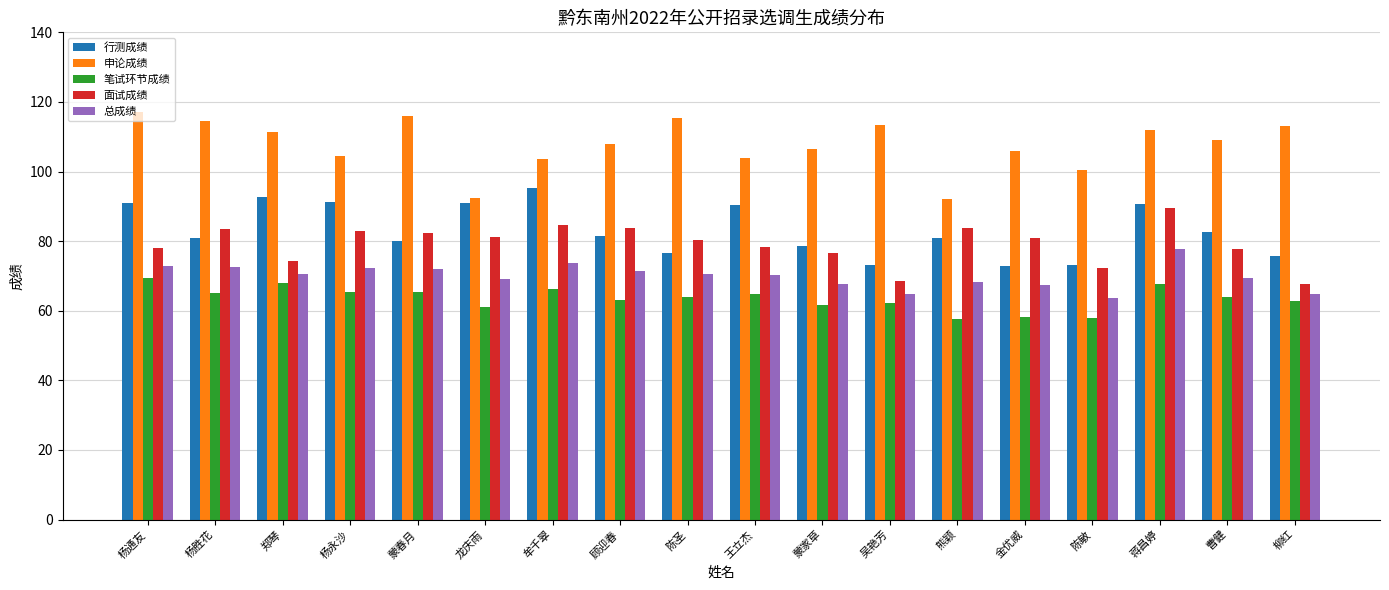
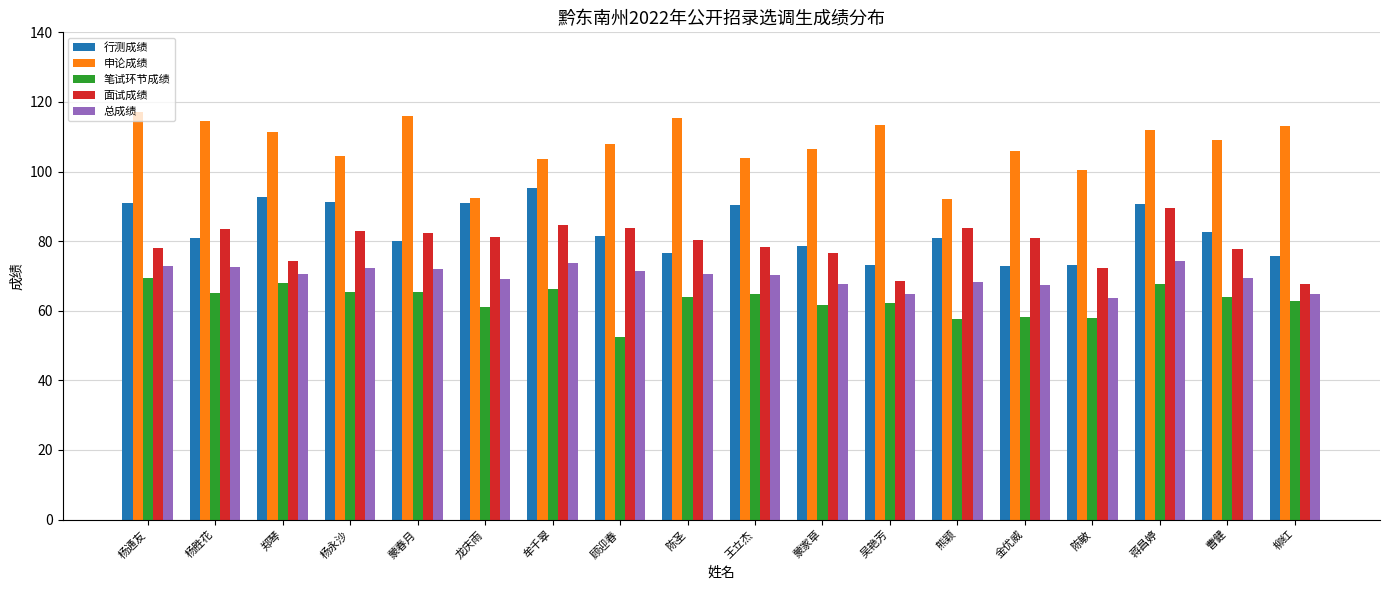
笔试环节成绩, 顾迎春: 63 -> 52
总成绩, 蒋昌婷: 78 -> 74
